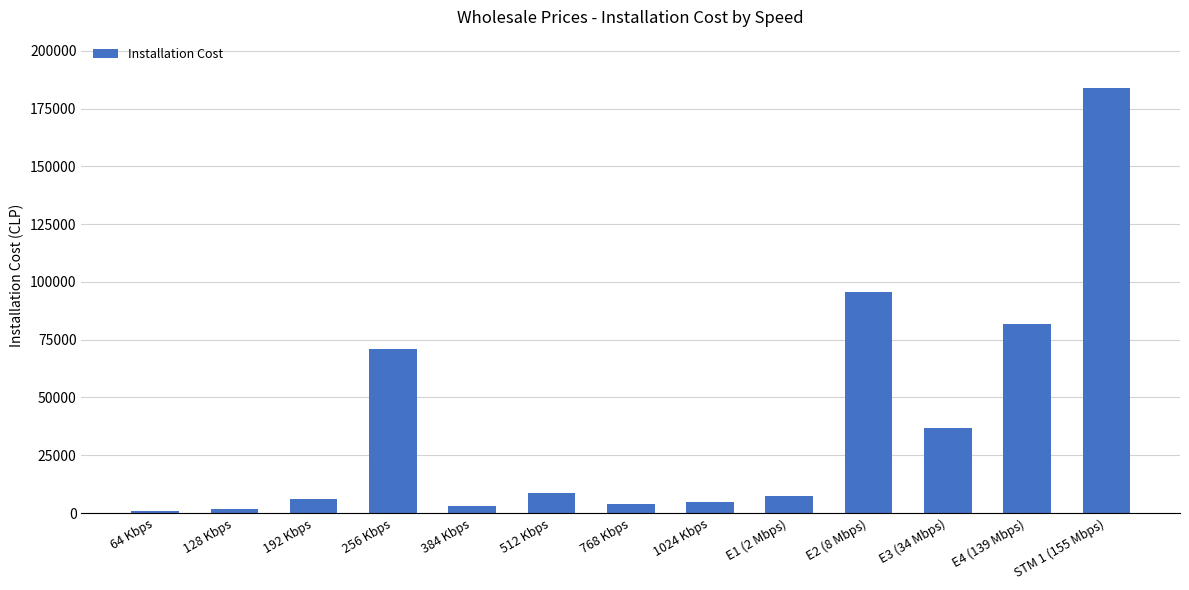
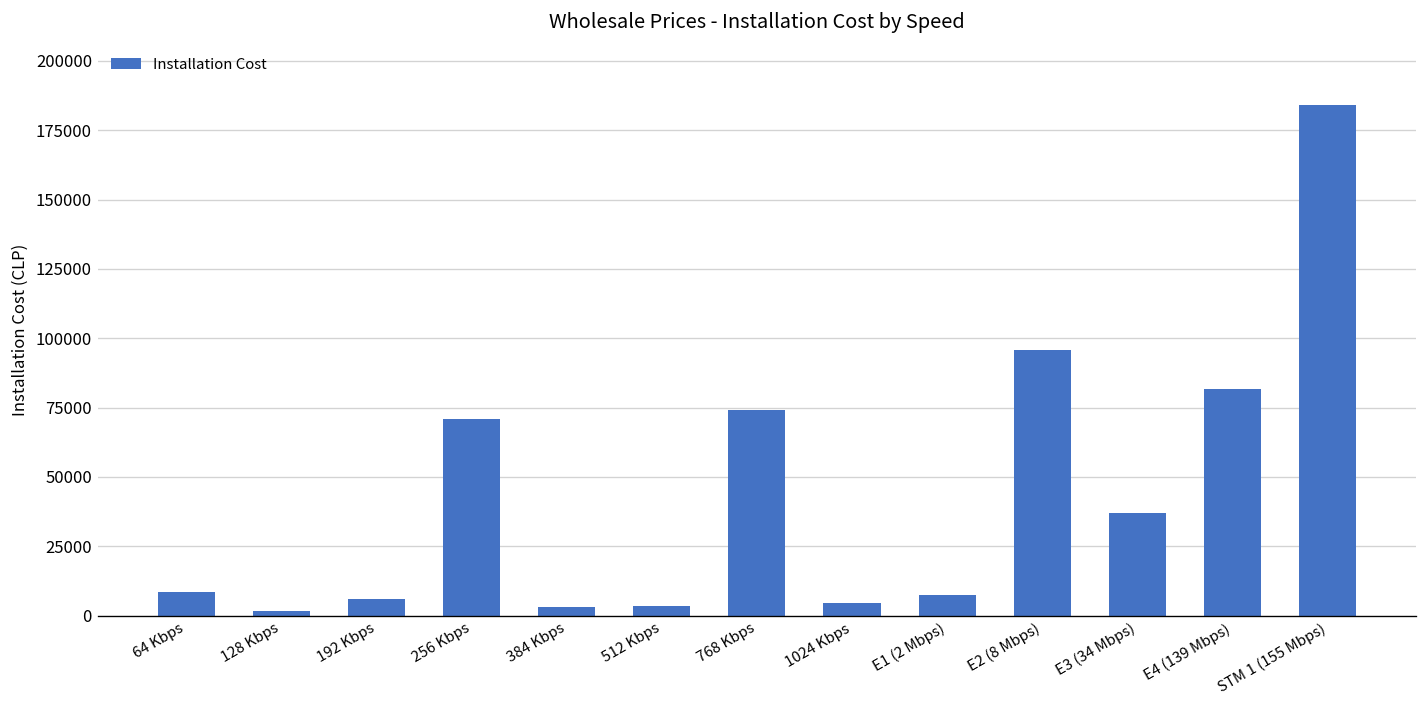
64 Kbps: 1000 -> 9000
512 Kbps: 9000 -> 4000
768 Kbps: 4000 -> 74000
